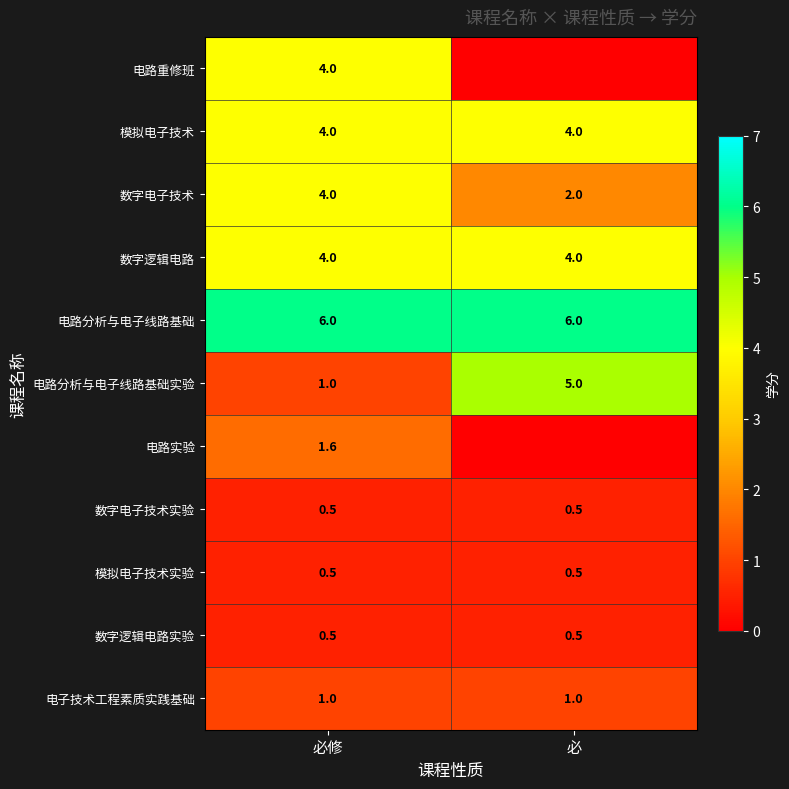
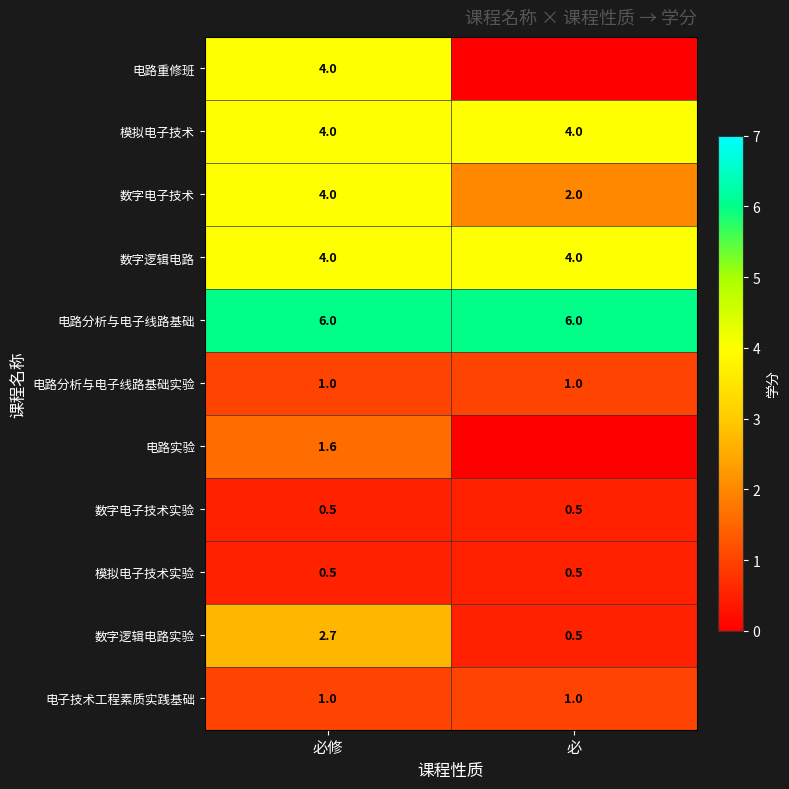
电路分析与电子线路基础实验, 必: 5.0 -> 1.0
数字逻辑电路实验, 必修: 0.5 -> 2.7
